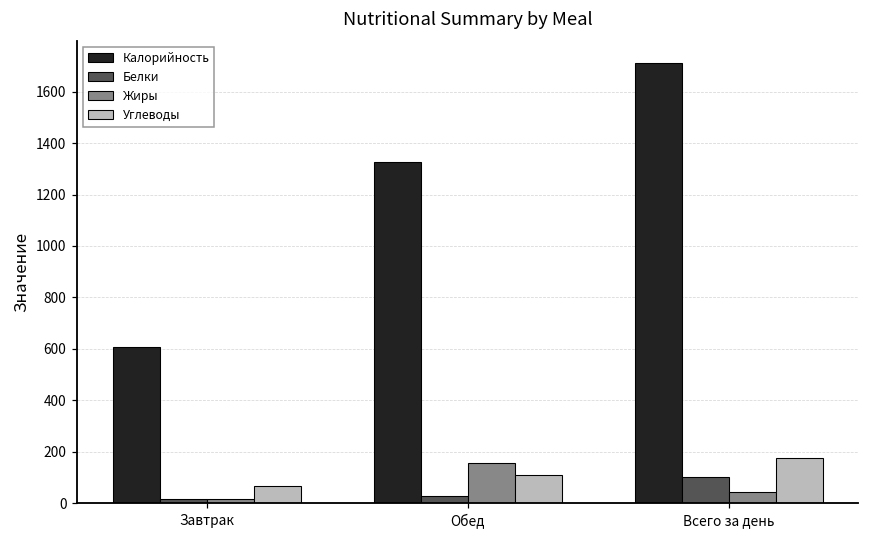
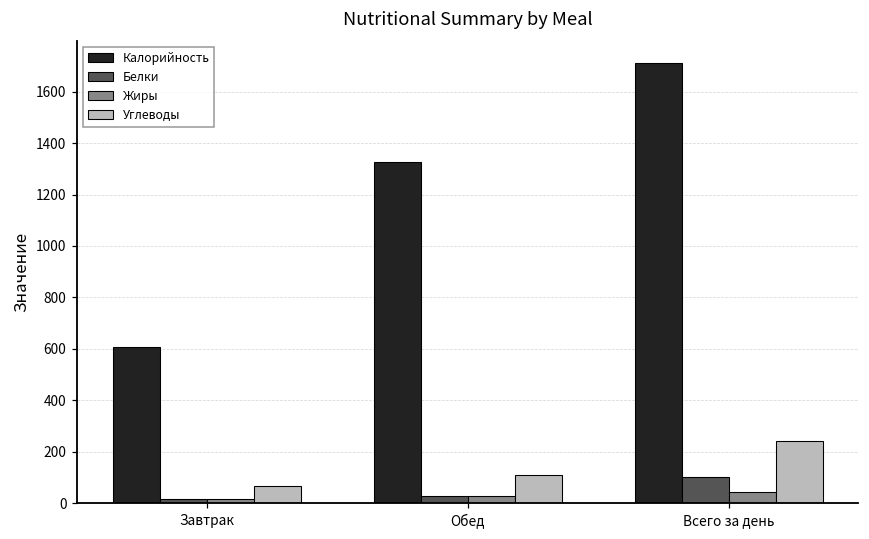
Жиры, Обед: 160 -> 30
Углеводы, Всего за день: 180 -> 240
